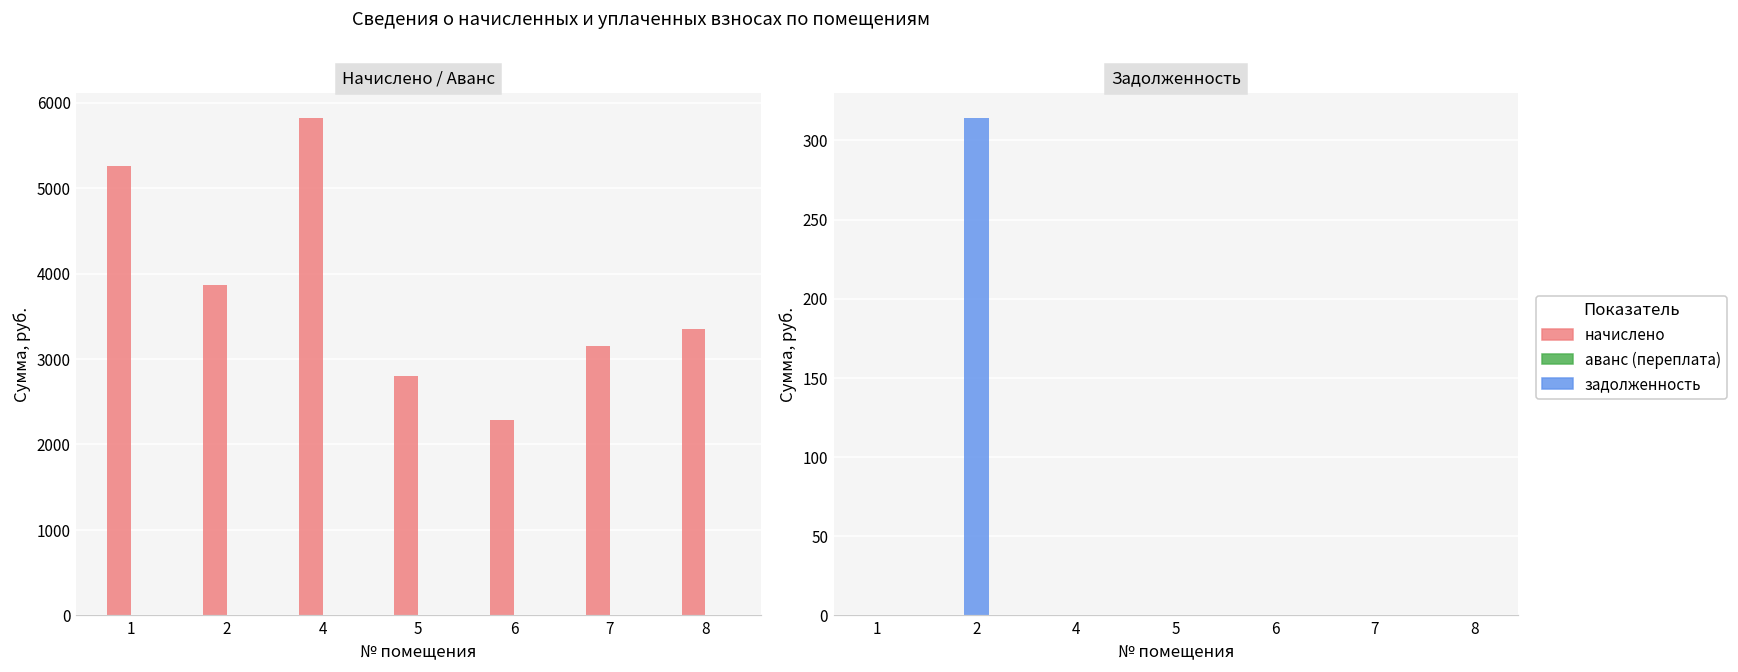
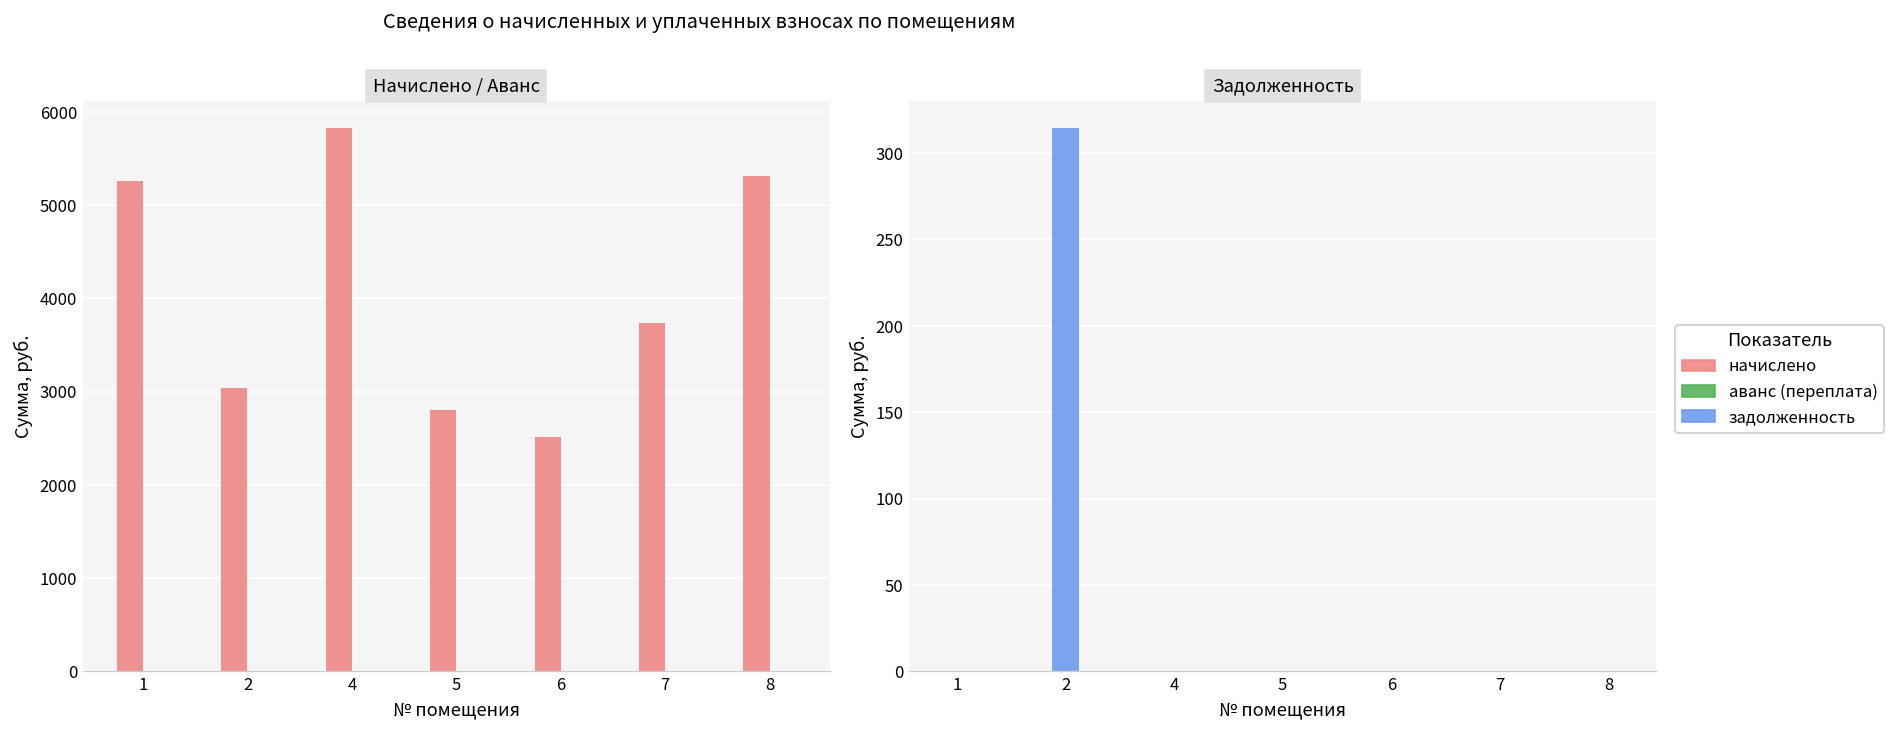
Начислено / Аванс, начислено, 2: 3900 -> 3000
Начислено / Аванс, начислено, 6: 2300 -> 2500
Начислено / Аванс, начислено, 7: 3200 -> 3700
Начислено / Аванс, начислено, 8: 3300 -> 5300
